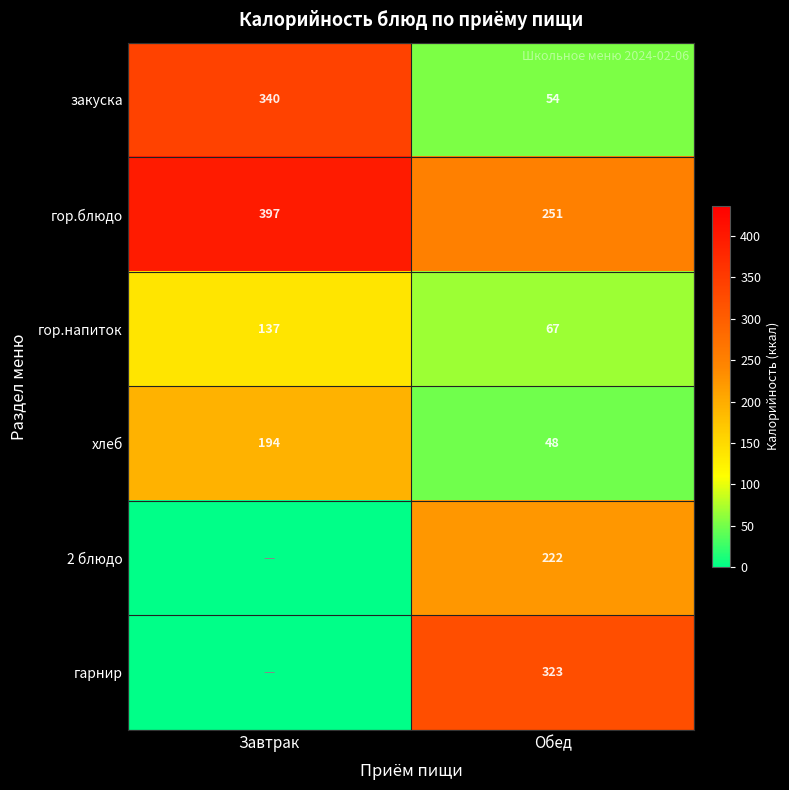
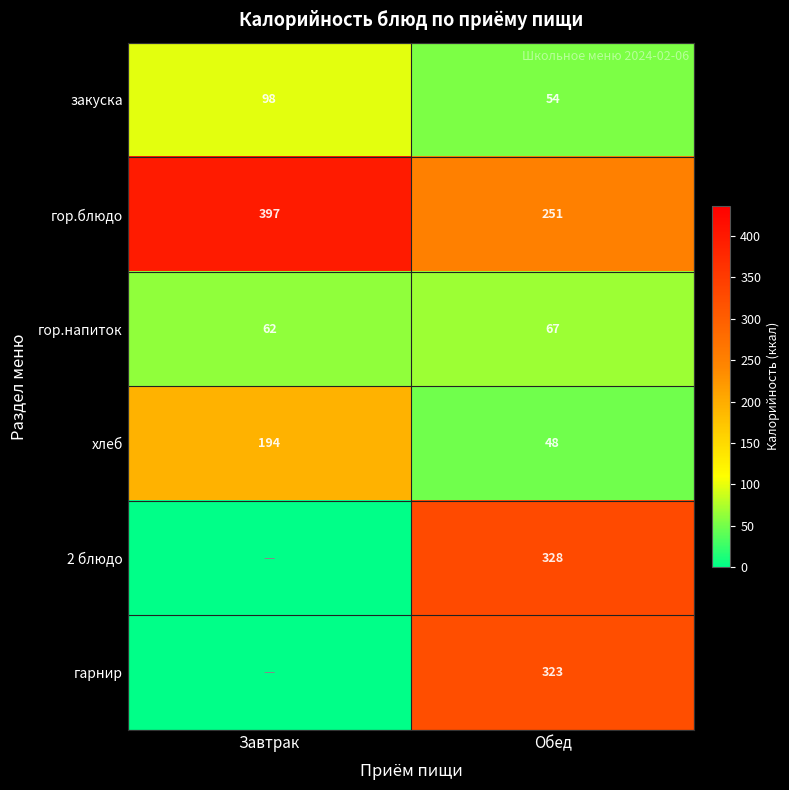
закуска, Завтрак: 340 -> 98
гор.напиток, Завтрак: 137 -> 62
2 блюдо, Обед: 222 -> 328
